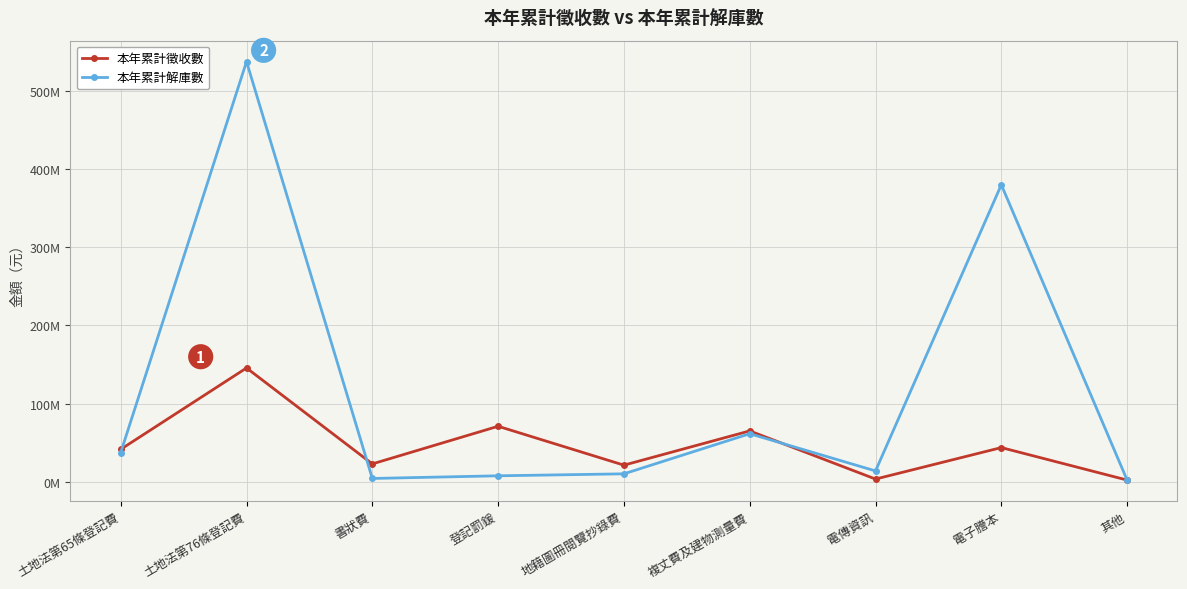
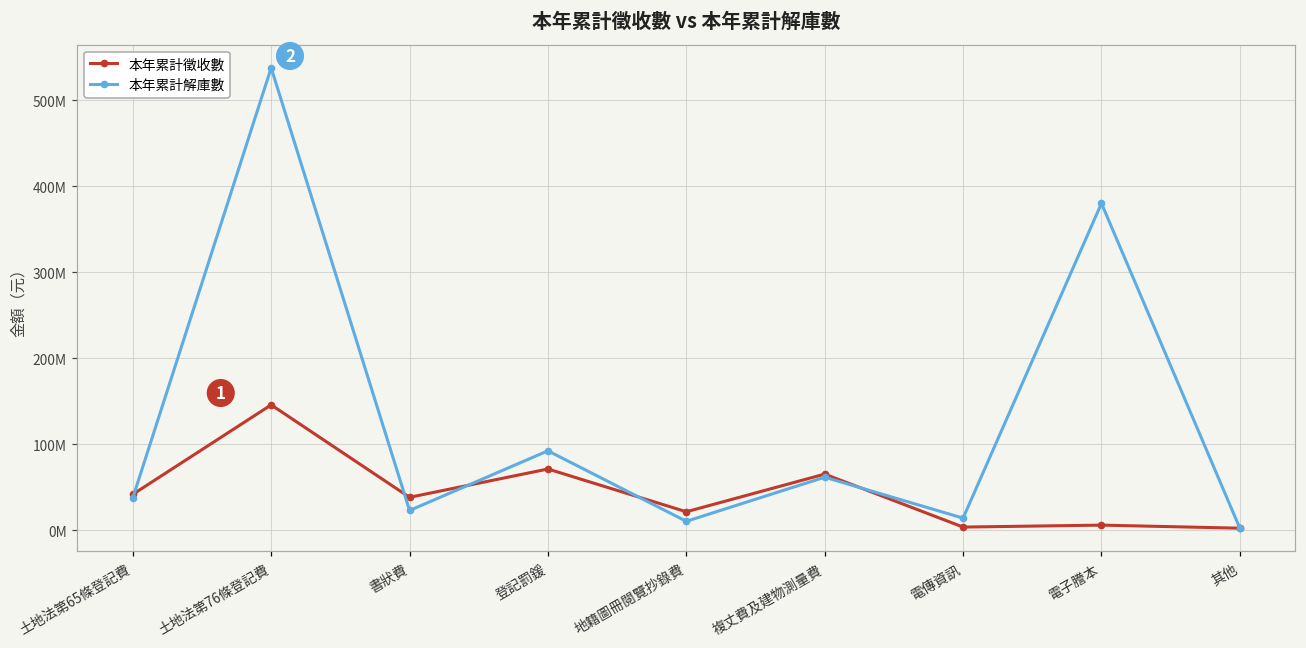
本年累計徵收數, 書狀費: 20000000 -> 40000000
本年累計解庫數, 書狀費: 0 -> 20000000
本年累計解庫數, 登記罰鍰: 10000000 -> 90000000
本年累計徵收數, 電子謄本: 40000000 -> 10000000
